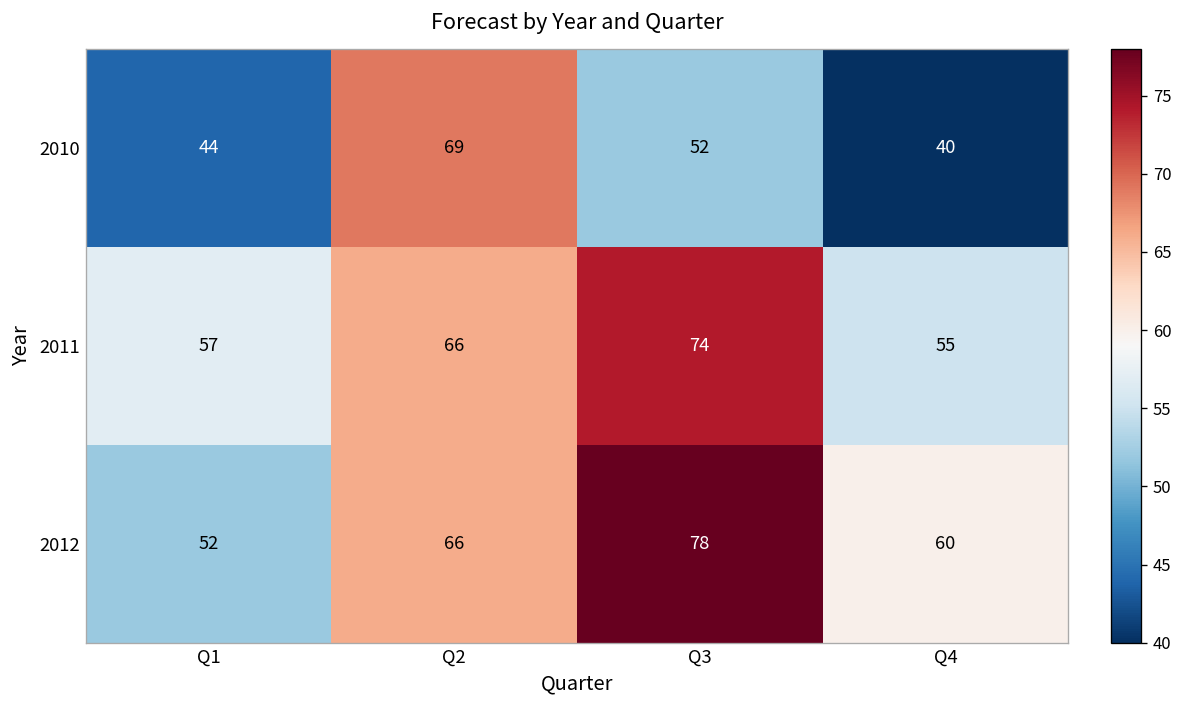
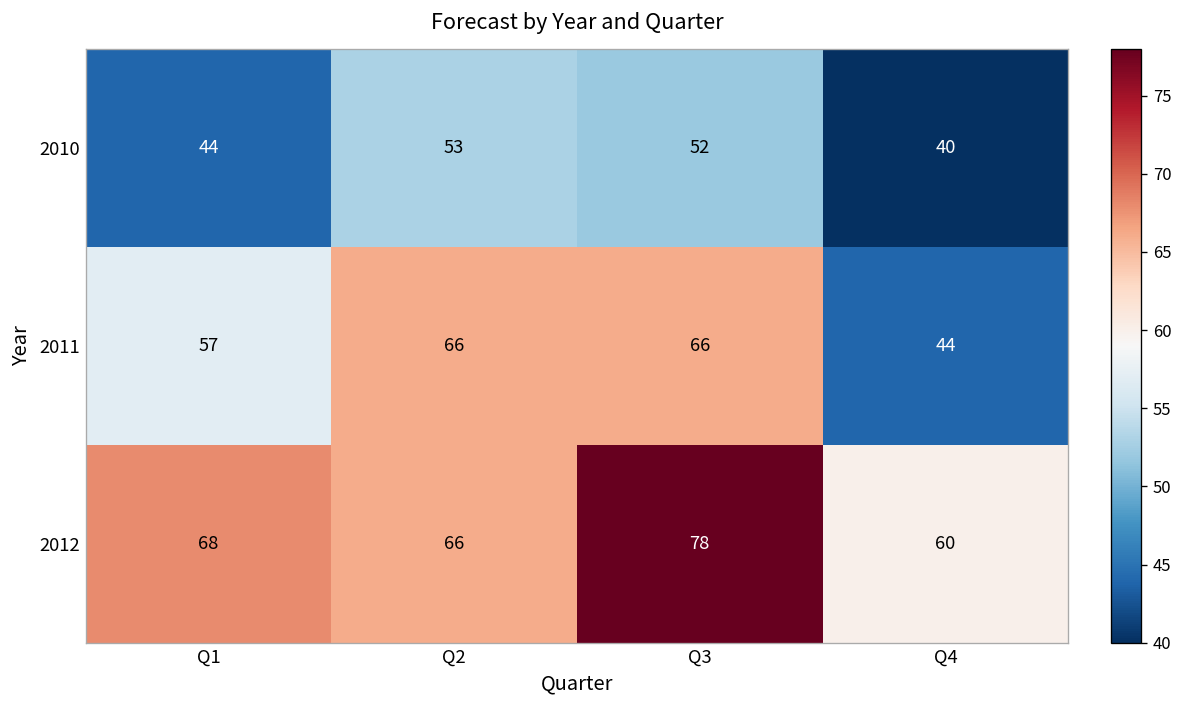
2010, Q2: 69 -> 53
2011, Q3: 74 -> 66
2011, Q4: 55 -> 44
2012, Q1: 52 -> 68
